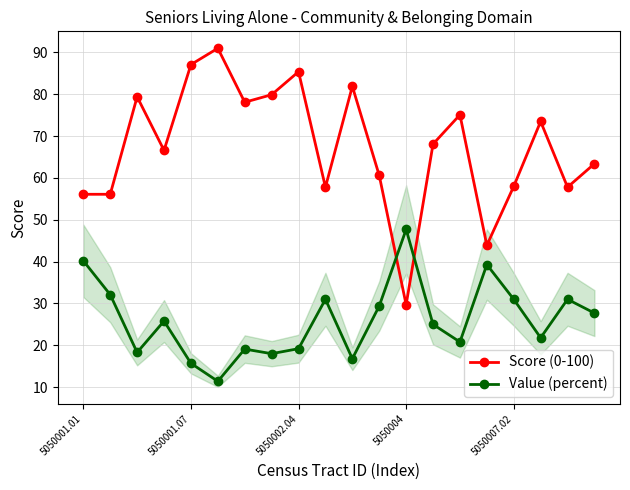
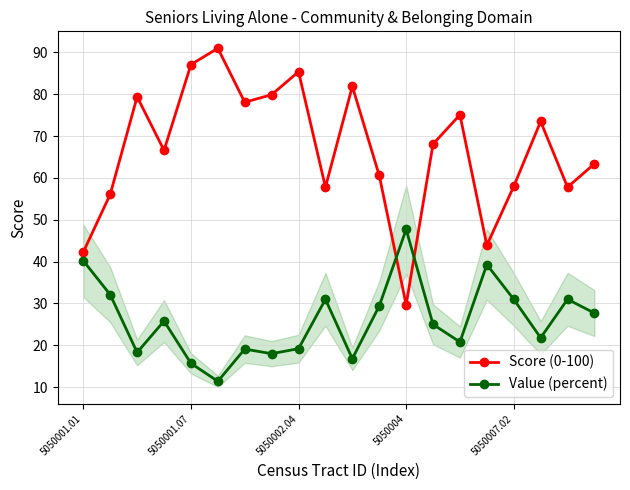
Score (0-100), 5050001.01: 56 -> 42
